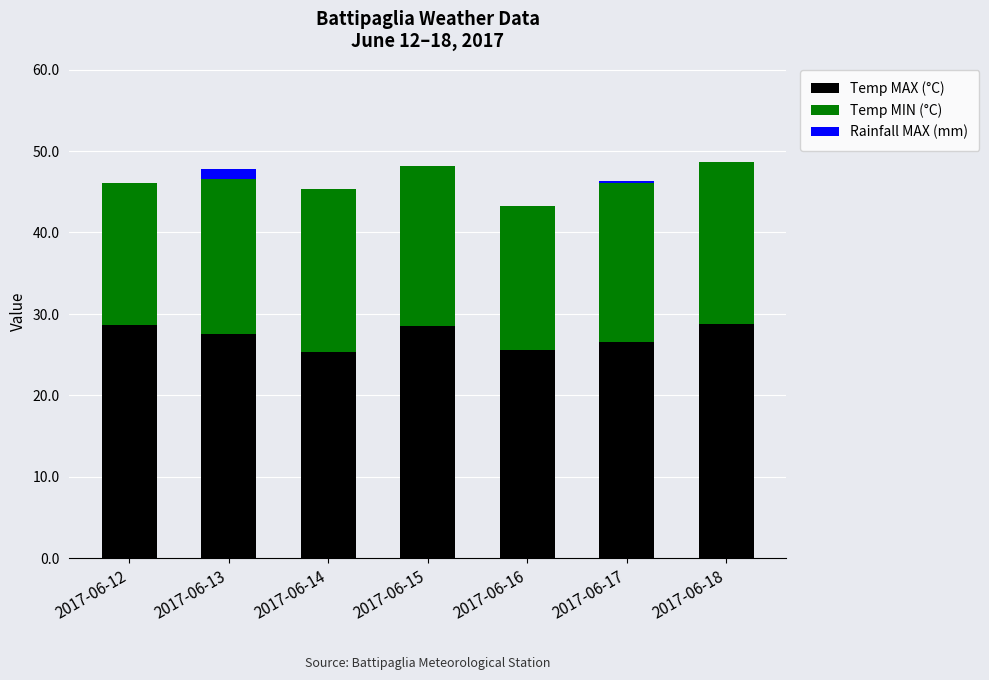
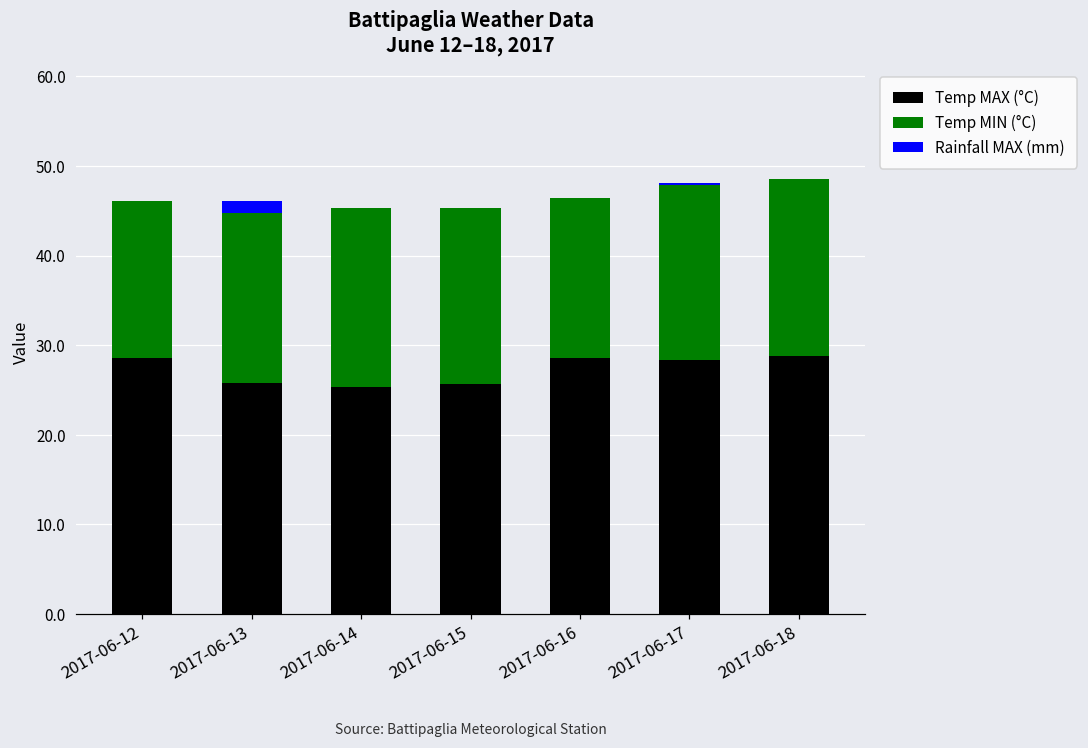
Temp MAX (°C), 2017-06-13: 28 -> 26
Temp MAX (°C), 2017-06-15: 29 -> 26
Temp MAX (°C), 2017-06-16: 26 -> 29
Temp MAX (°C), 2017-06-17: 27 -> 28
